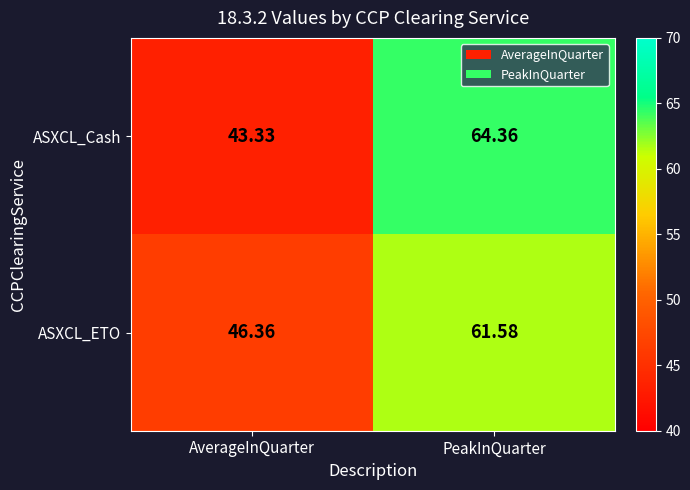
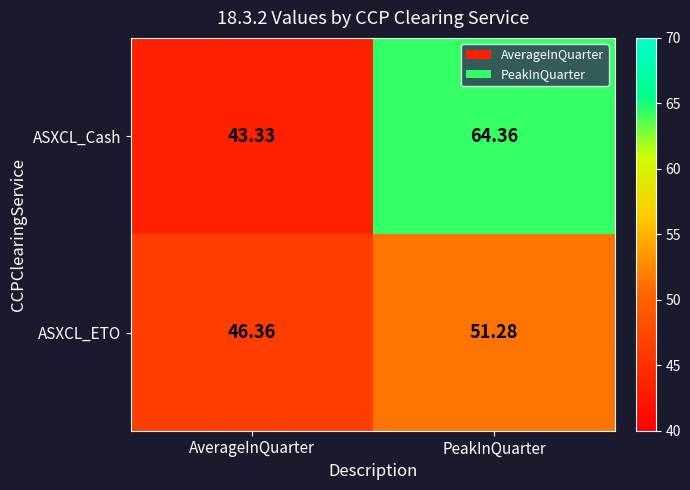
ASXCL_ETO, PeakInQuarter: 61.58 -> 51.28
